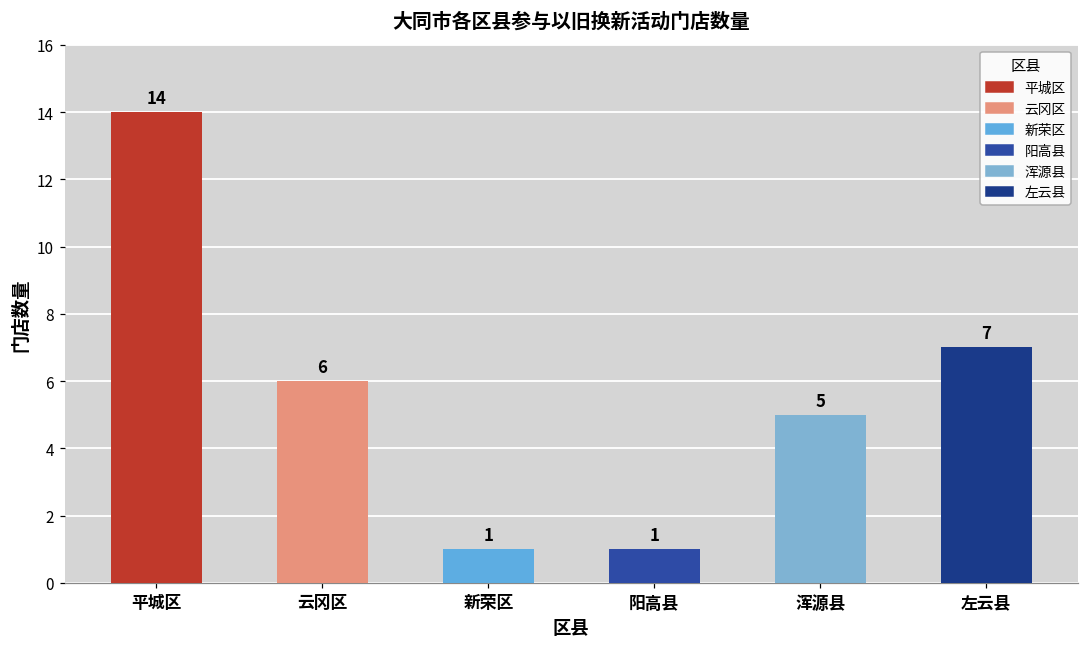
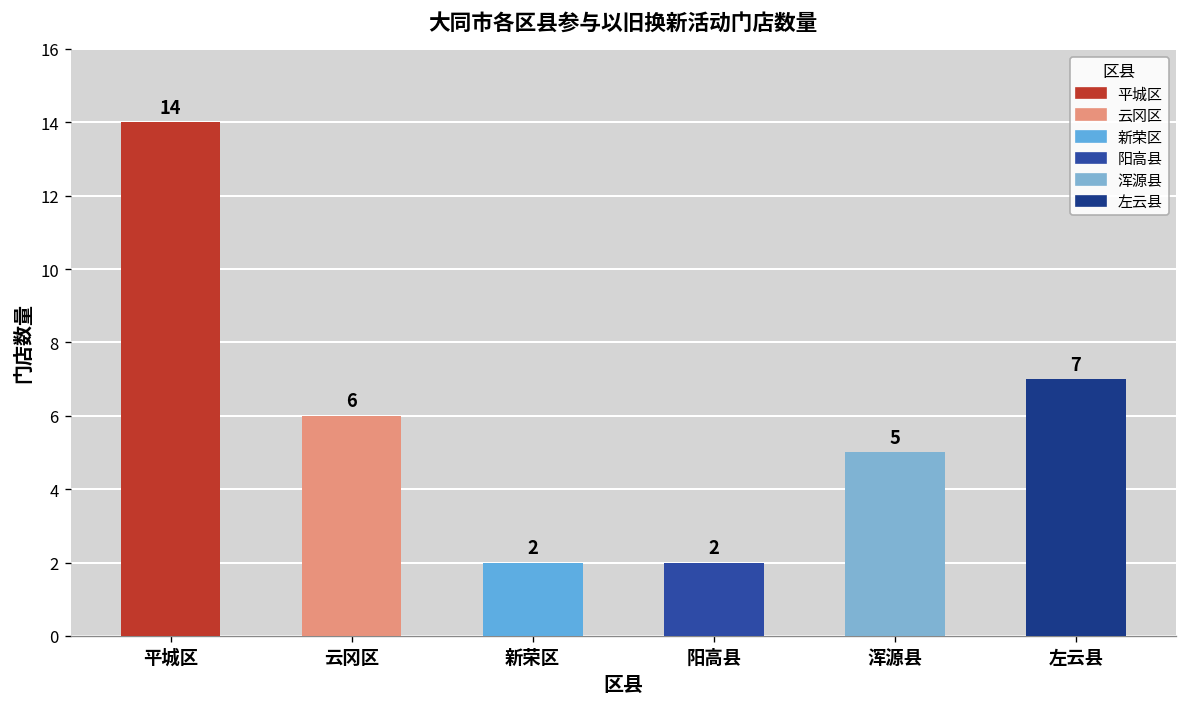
新荣区: 1 -> 2
阳高县: 1 -> 2
